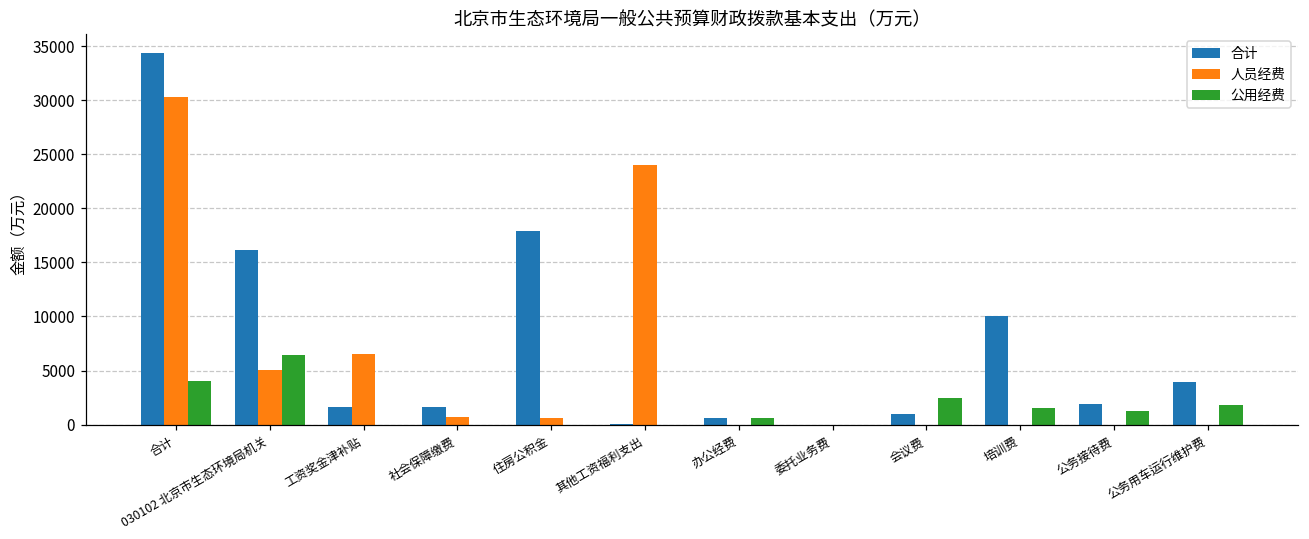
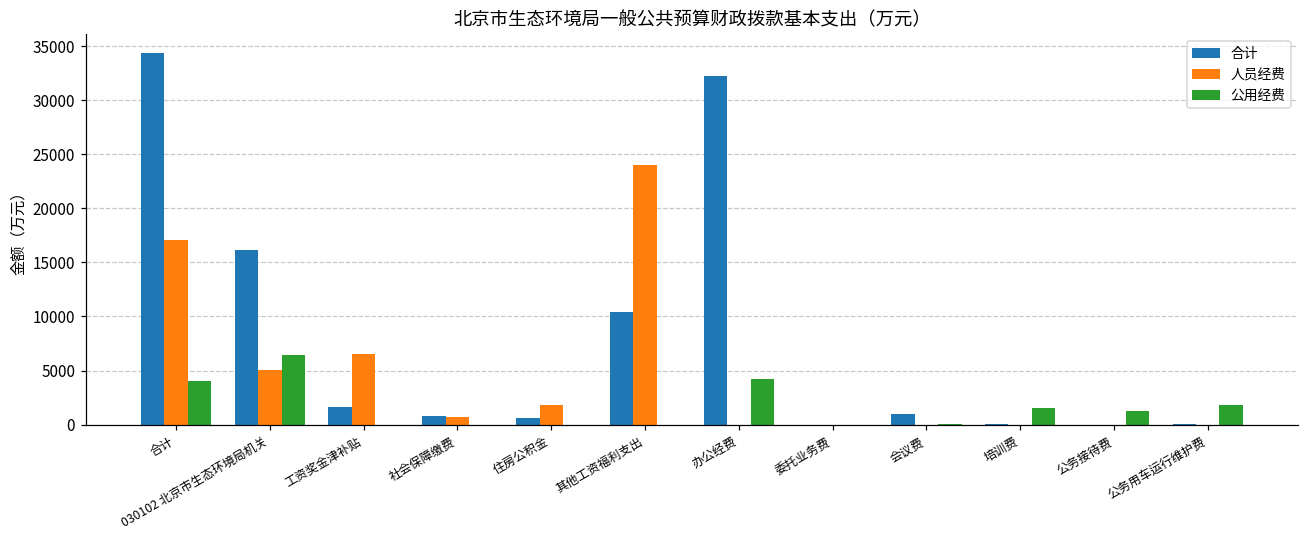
人员经费, 合计: 30000 -> 17000
合计, 社会保障缴费: 2000 -> 1000
合计, 住房公积金: 18000 -> 1000
人员经费, 住房公积金: 1000 -> 2000
合计, 其他工资福利支出: 0 -> 10000
合计, 办公经费: 1000 -> 32000
公用经费, 办公经费: 1000 -> 4000
公用经费, 会议费: 2000 -> 0
合计, 培训费: 10000 -> 0
合计, 公务接待费: 2000 -> 0
合计, 公务用车运行维护费: 4000 -> 0
